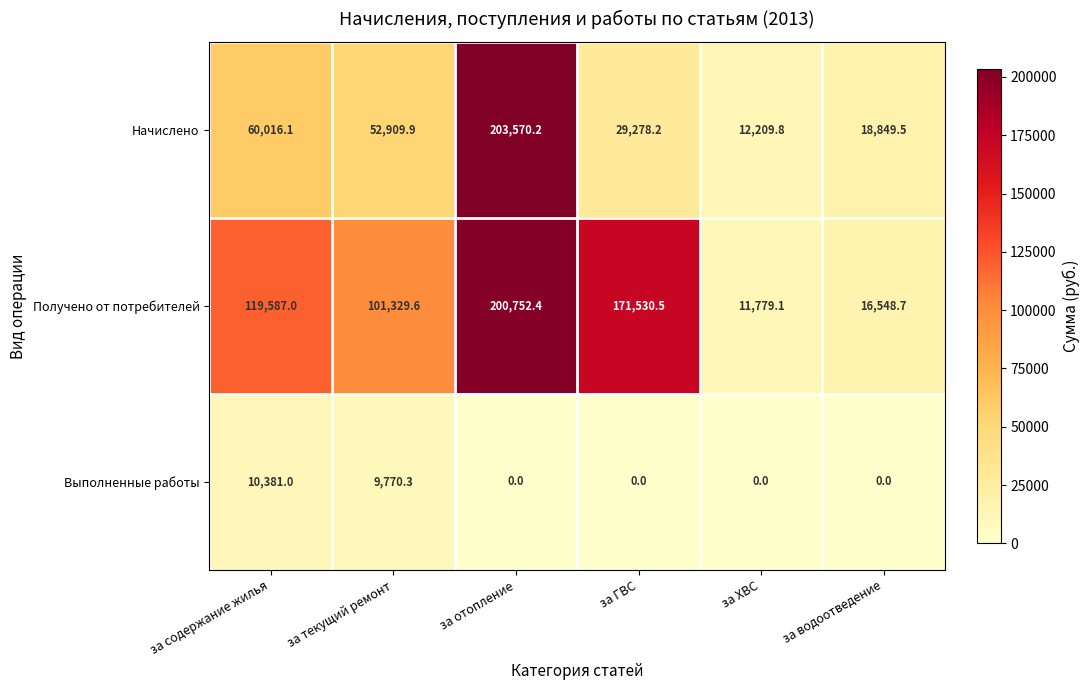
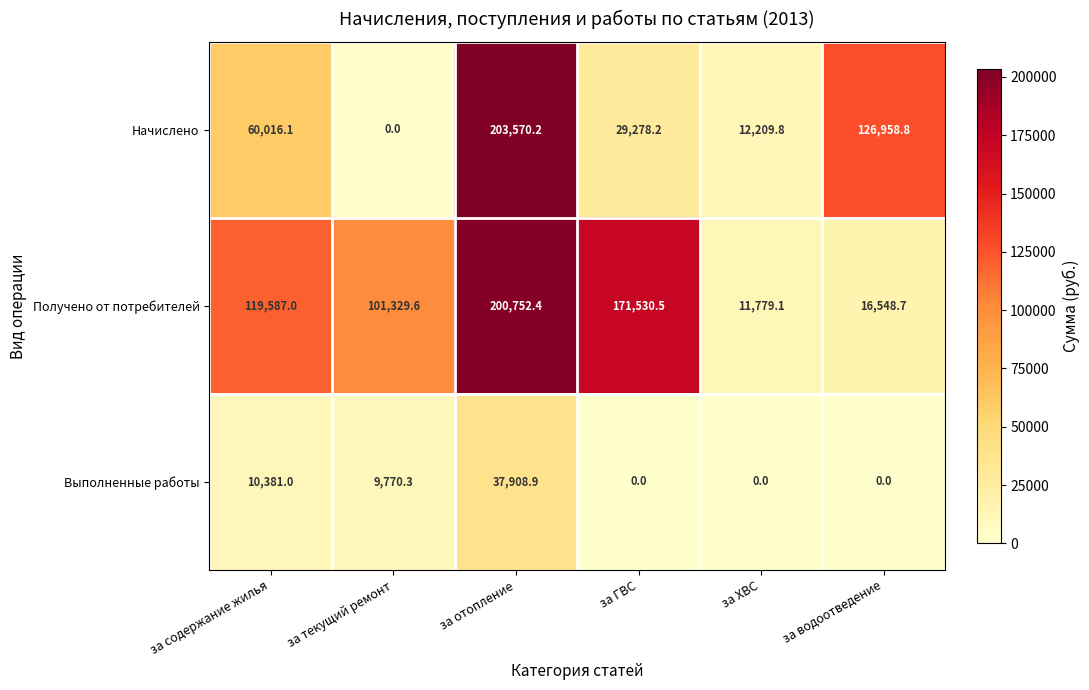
Начислено, за текущий ремонт: 52,909.9 -> 0.0
Начислено, за водоотведение: 18,849.5 -> 126,958.8
Выполненные работы, за отопление: 0.0 -> 37,908.9
